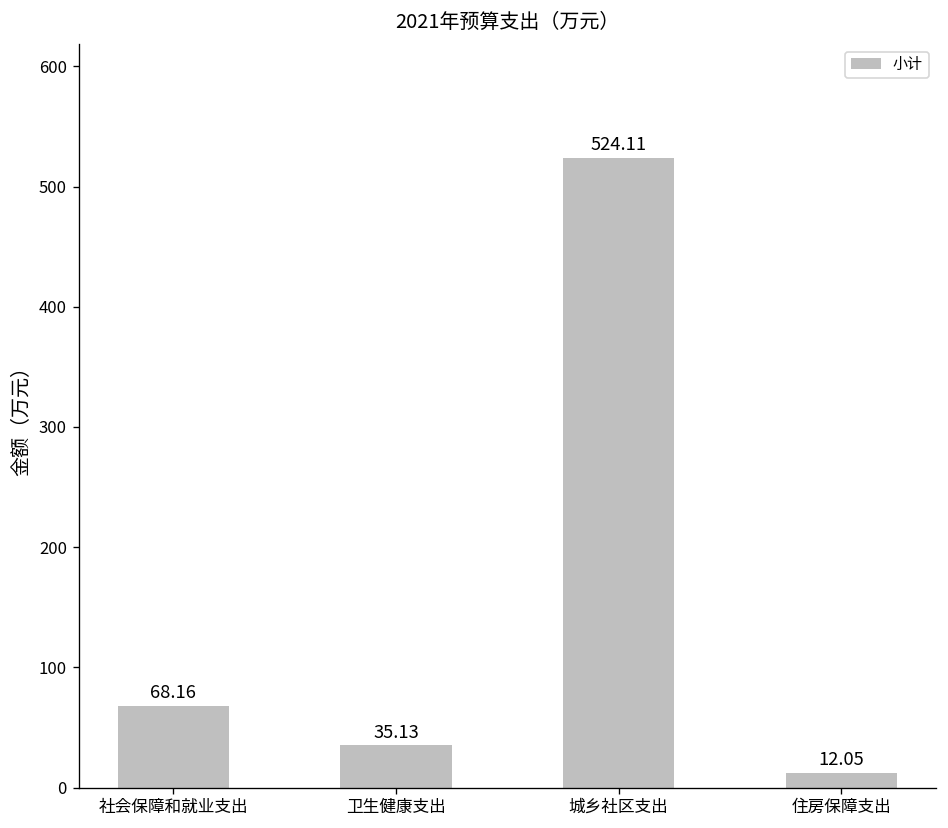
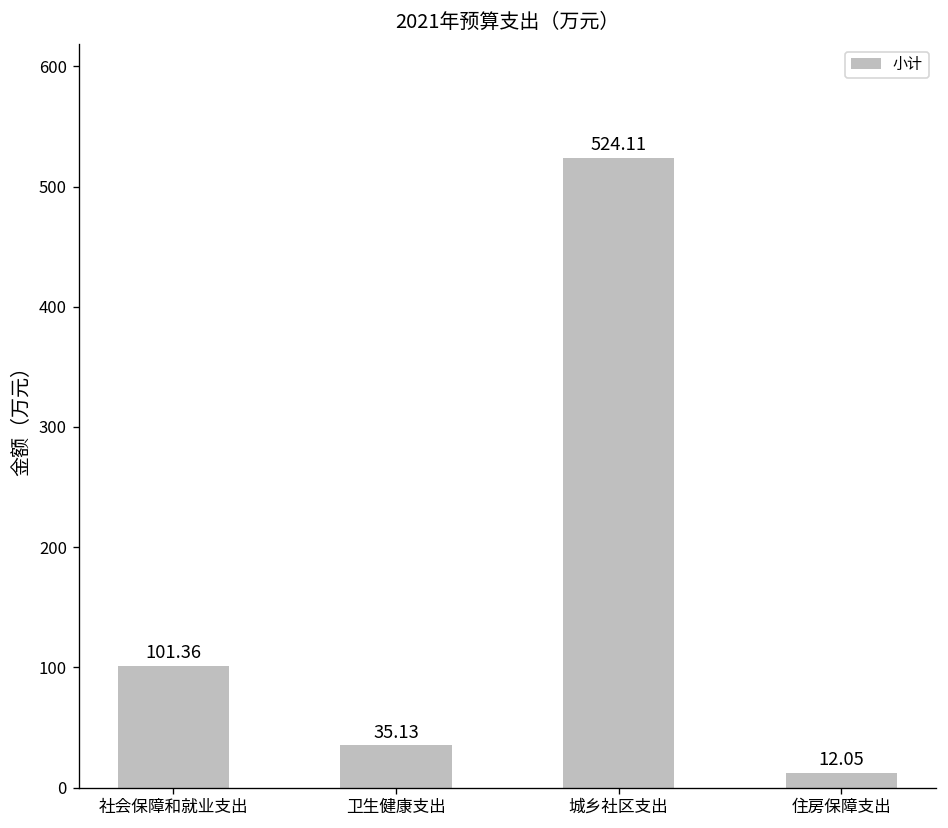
社会保障和就业支出: 68.16 -> 101.36
